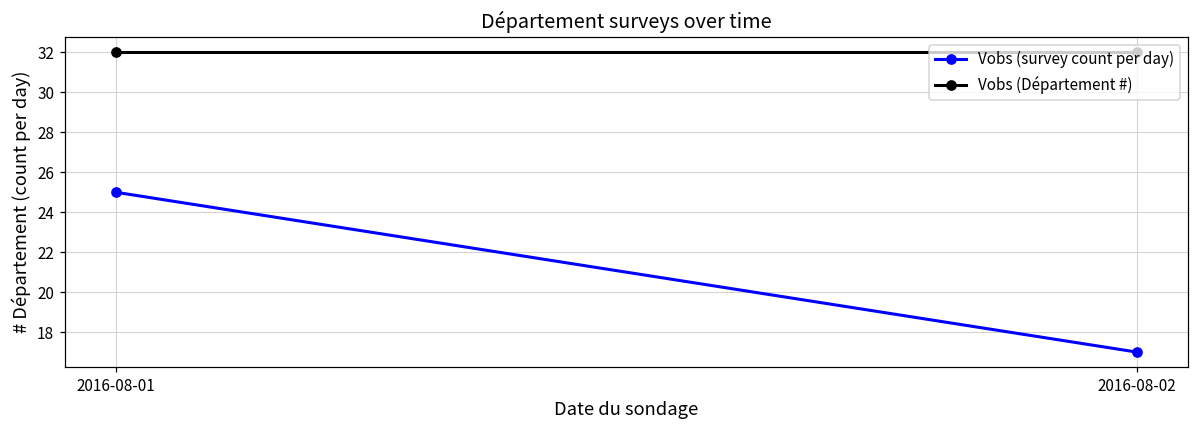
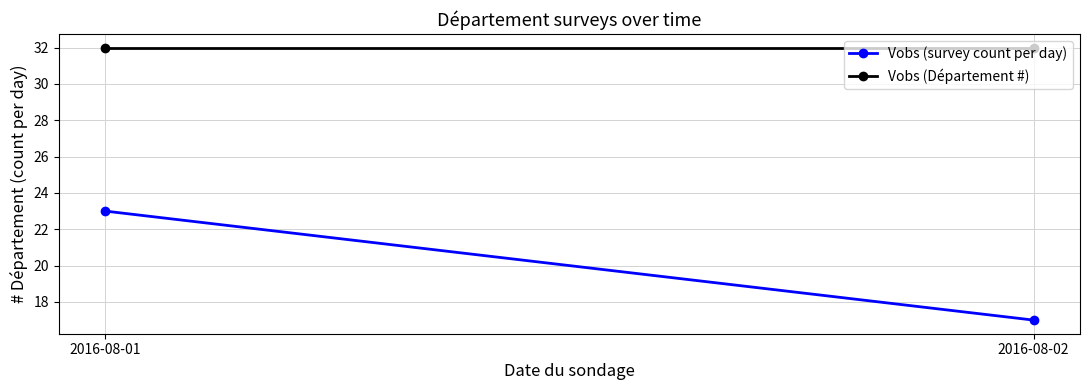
Vobs (survey count per day), 2016-08-01: 25 -> 23
